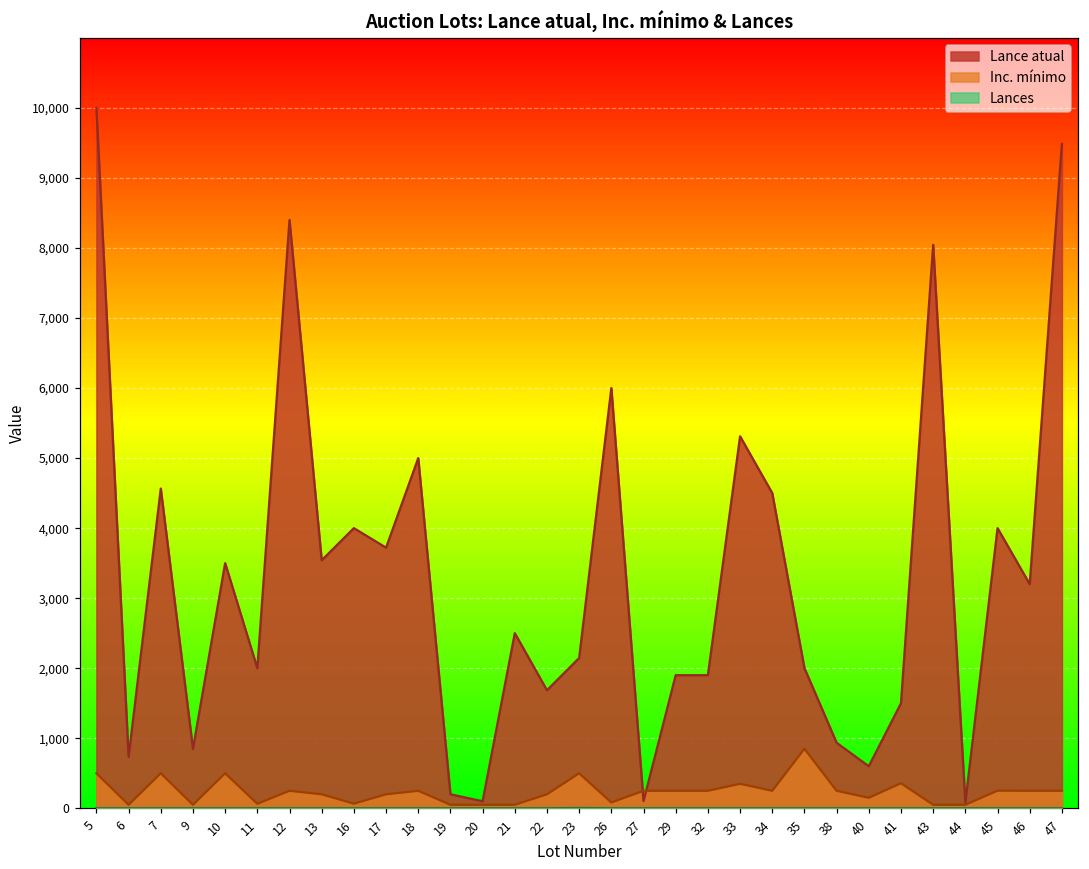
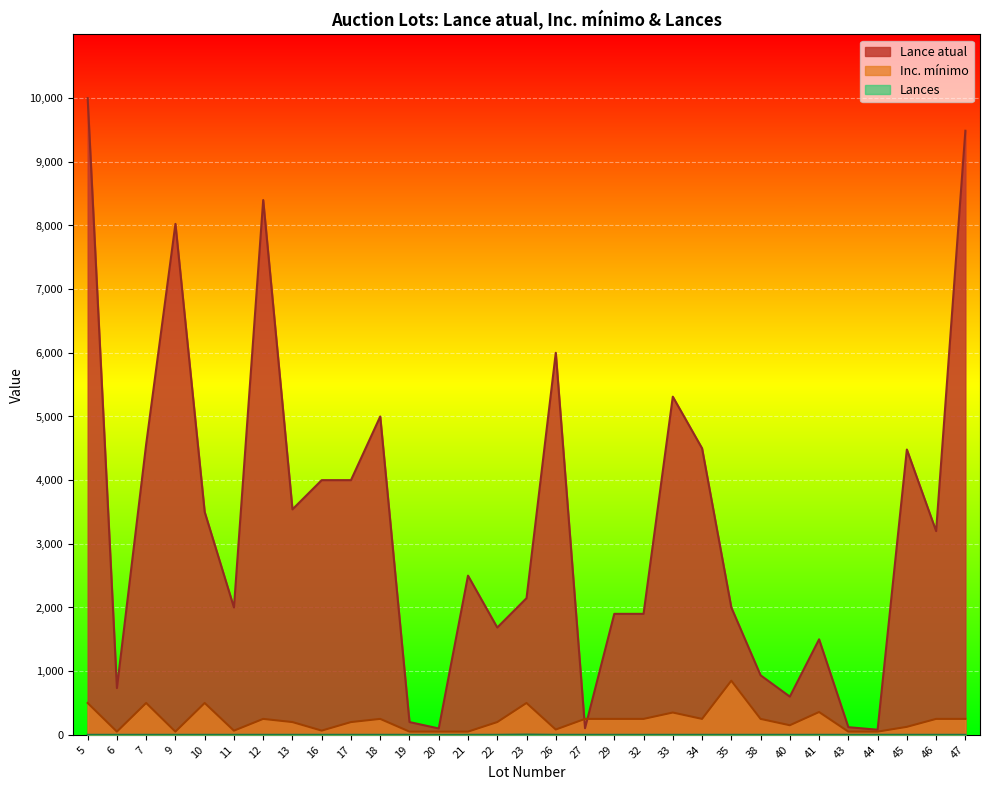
Lance atual, 9: 900 -> 8,000
Lance atual, 17: 3,700 -> 4,000
Lance atual, 43: 8,000 -> 100
Lance atual, 45: 4,000 -> 4,500
Inc. mínimo, 45: 300 -> 100
